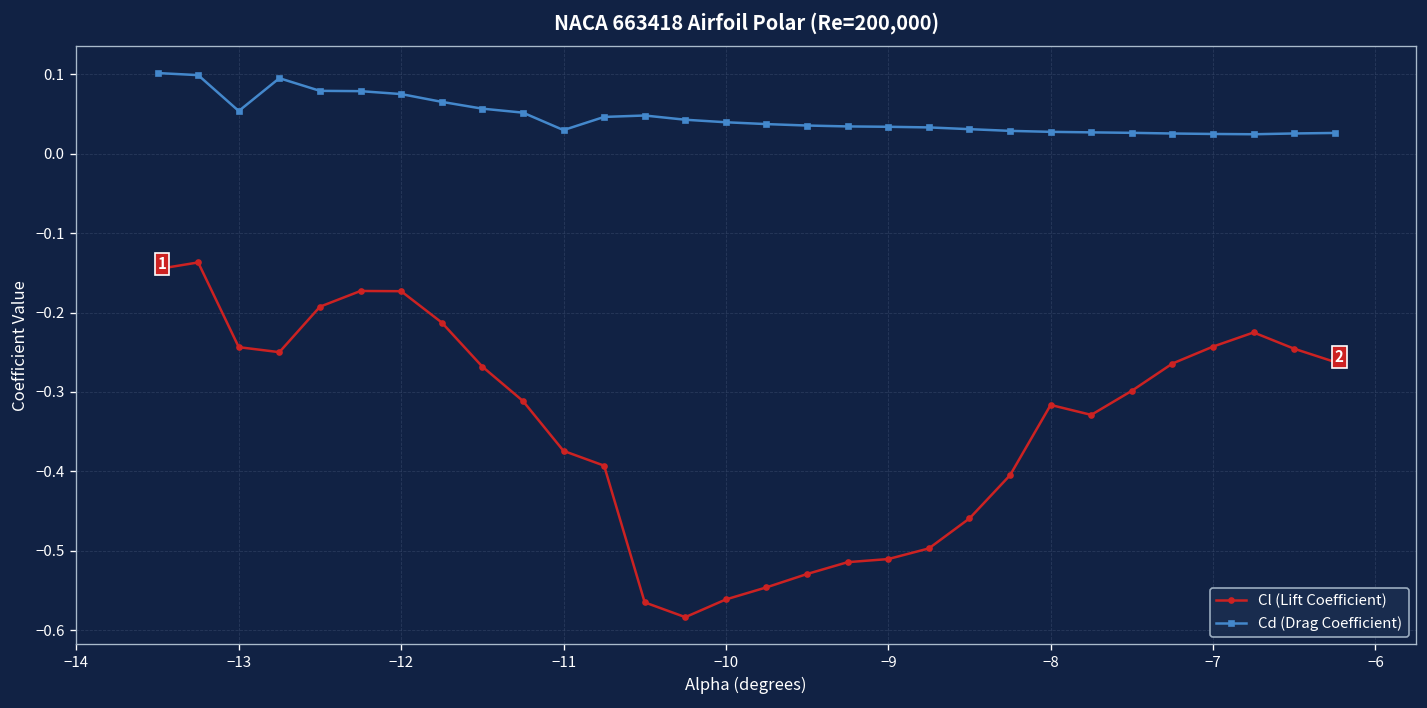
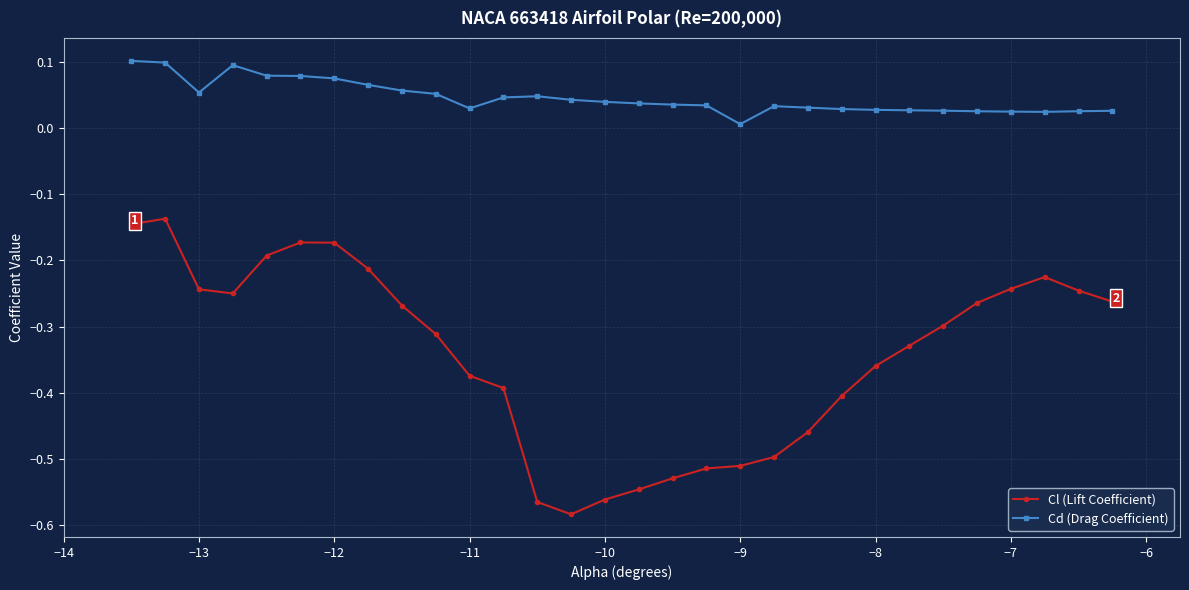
Cd (Drag Coefficient), −9: 0.03 -> 0.01
Cl (Lift Coefficient), −8: -0.32 -> -0.36
